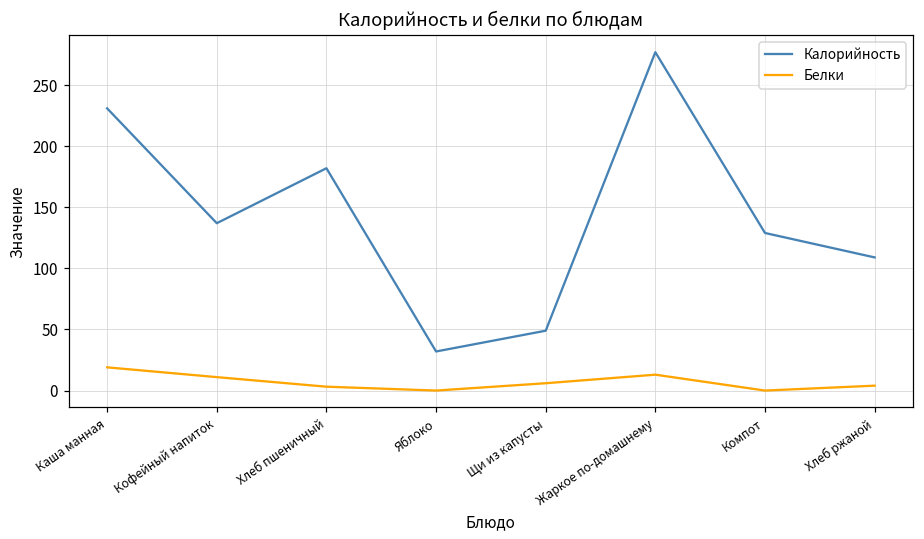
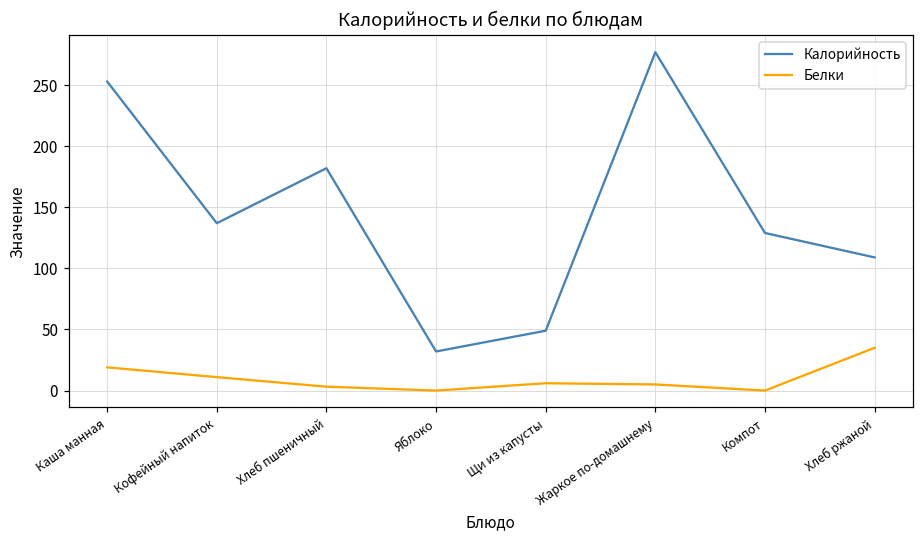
Калорийность, Каша манная: 231 -> 253
Белки, Жаркое по-домашнему: 13 -> 5
Белки, Хлеб ржаной: 4 -> 35
